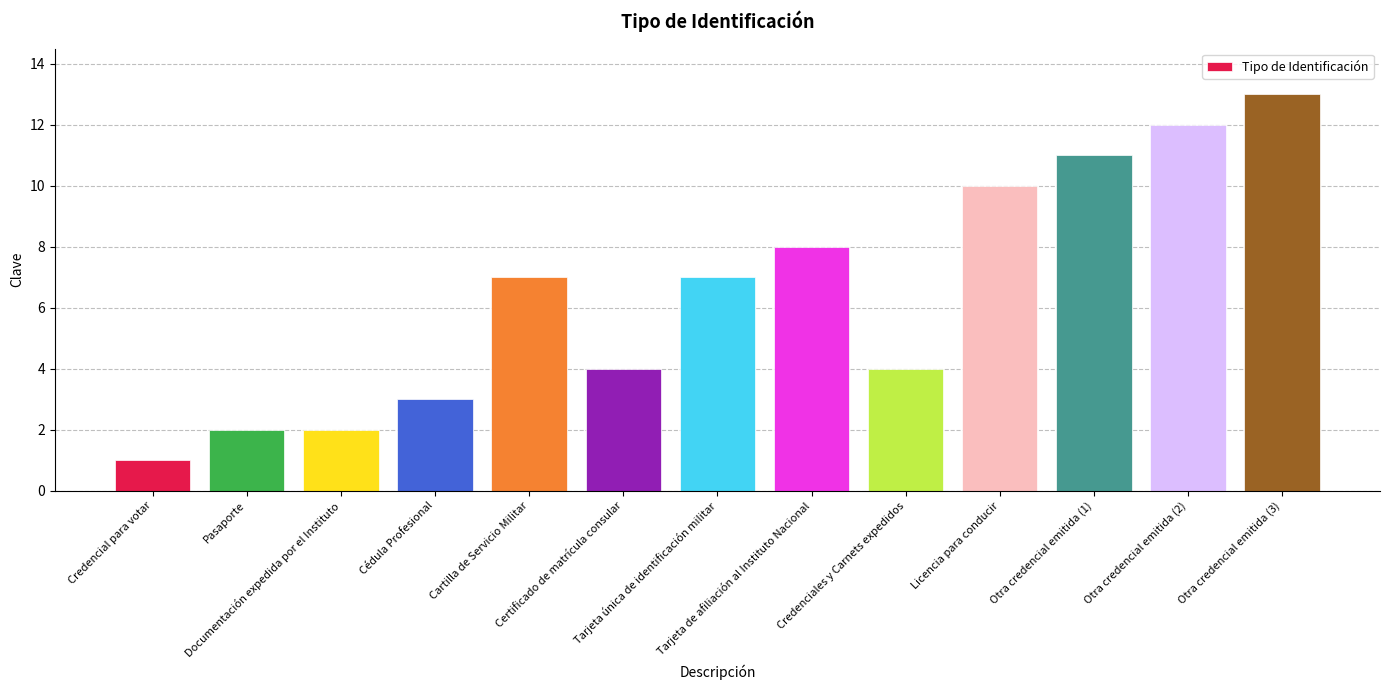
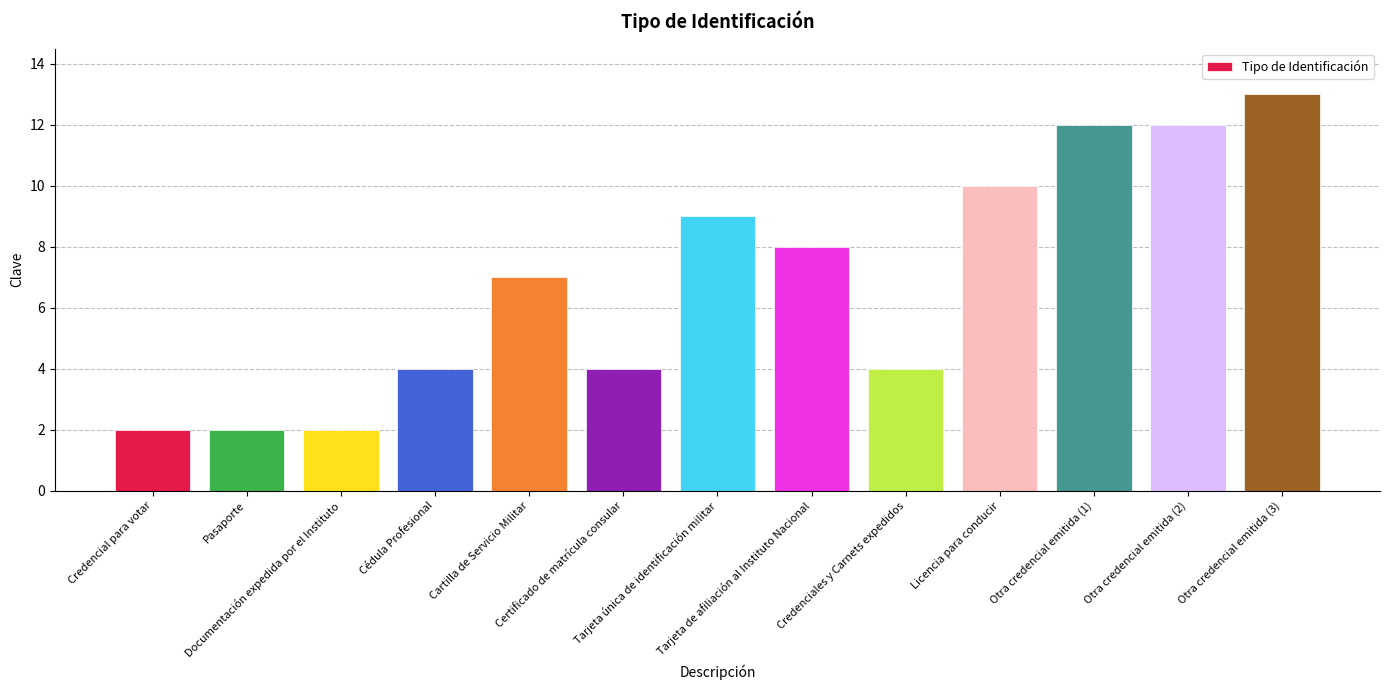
Credencial para votar: 1 -> 2
Cédula Profesional: 3 -> 4
Tarjeta única de identificación militar: 7 -> 9
Otra credencial emitida (1): 11 -> 12
